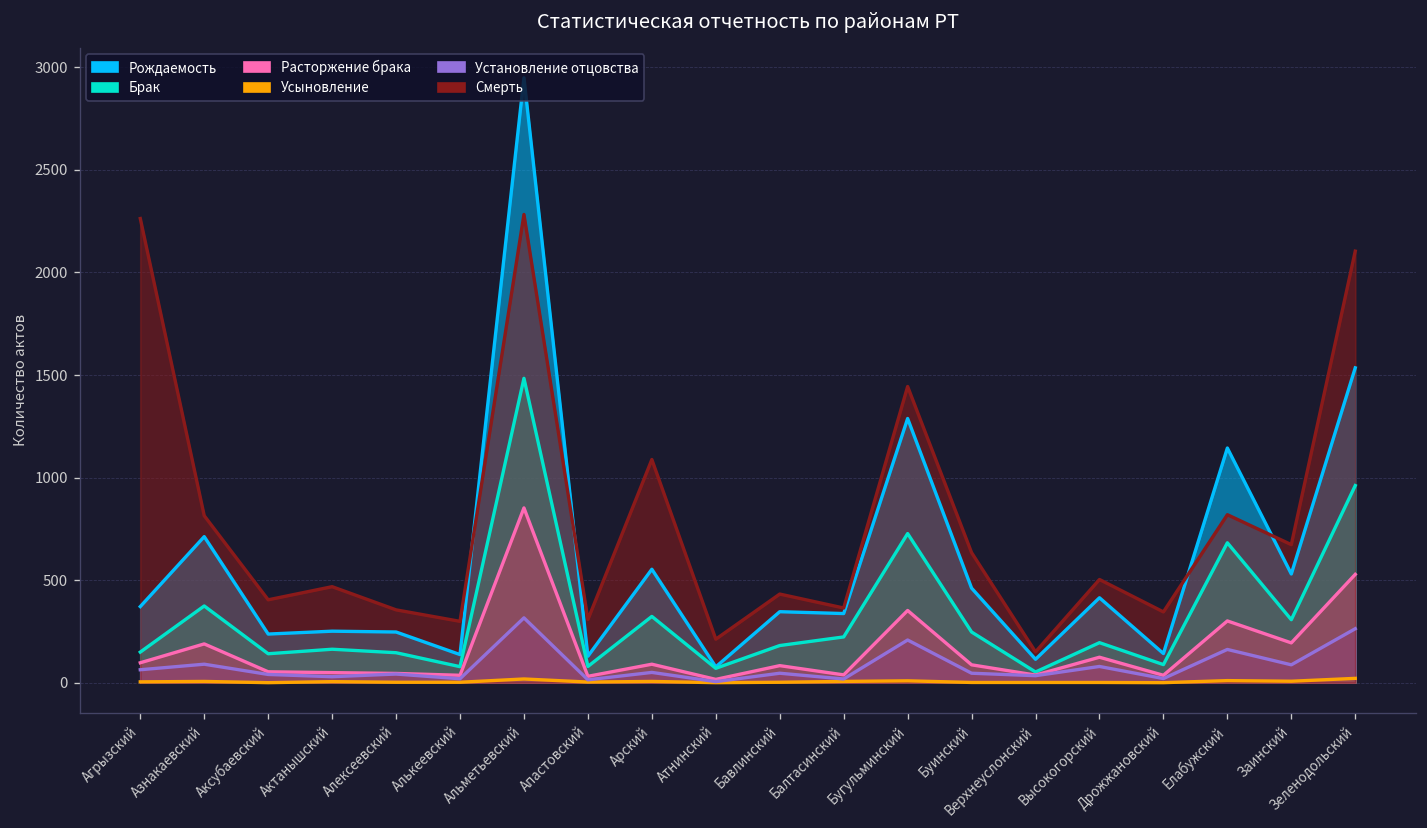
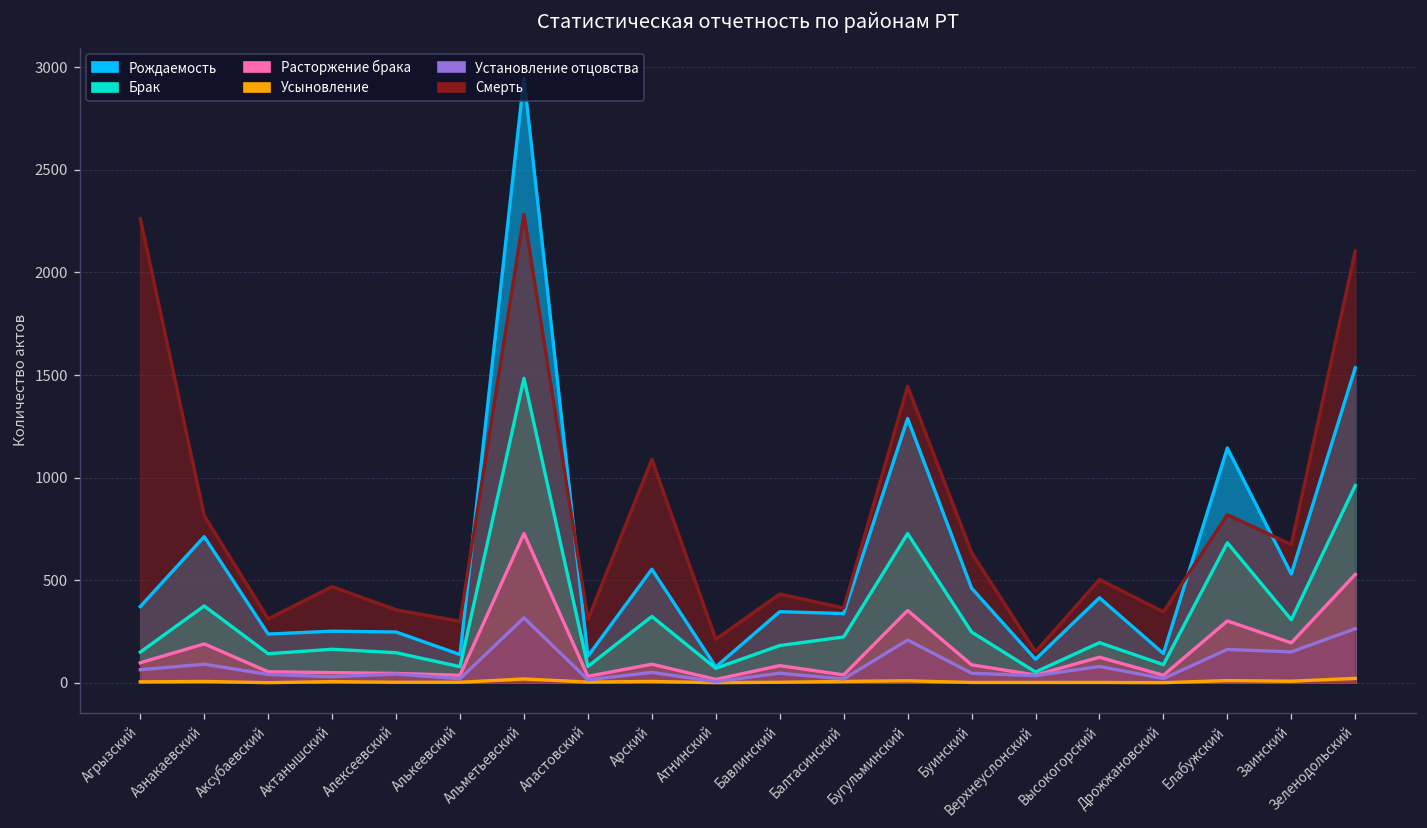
Смерть, Аксубаевский: 400 -> 310
Расторжение брака, Альметьевский: 850 -> 730
Установление отцовства, Заинский: 90 -> 150
